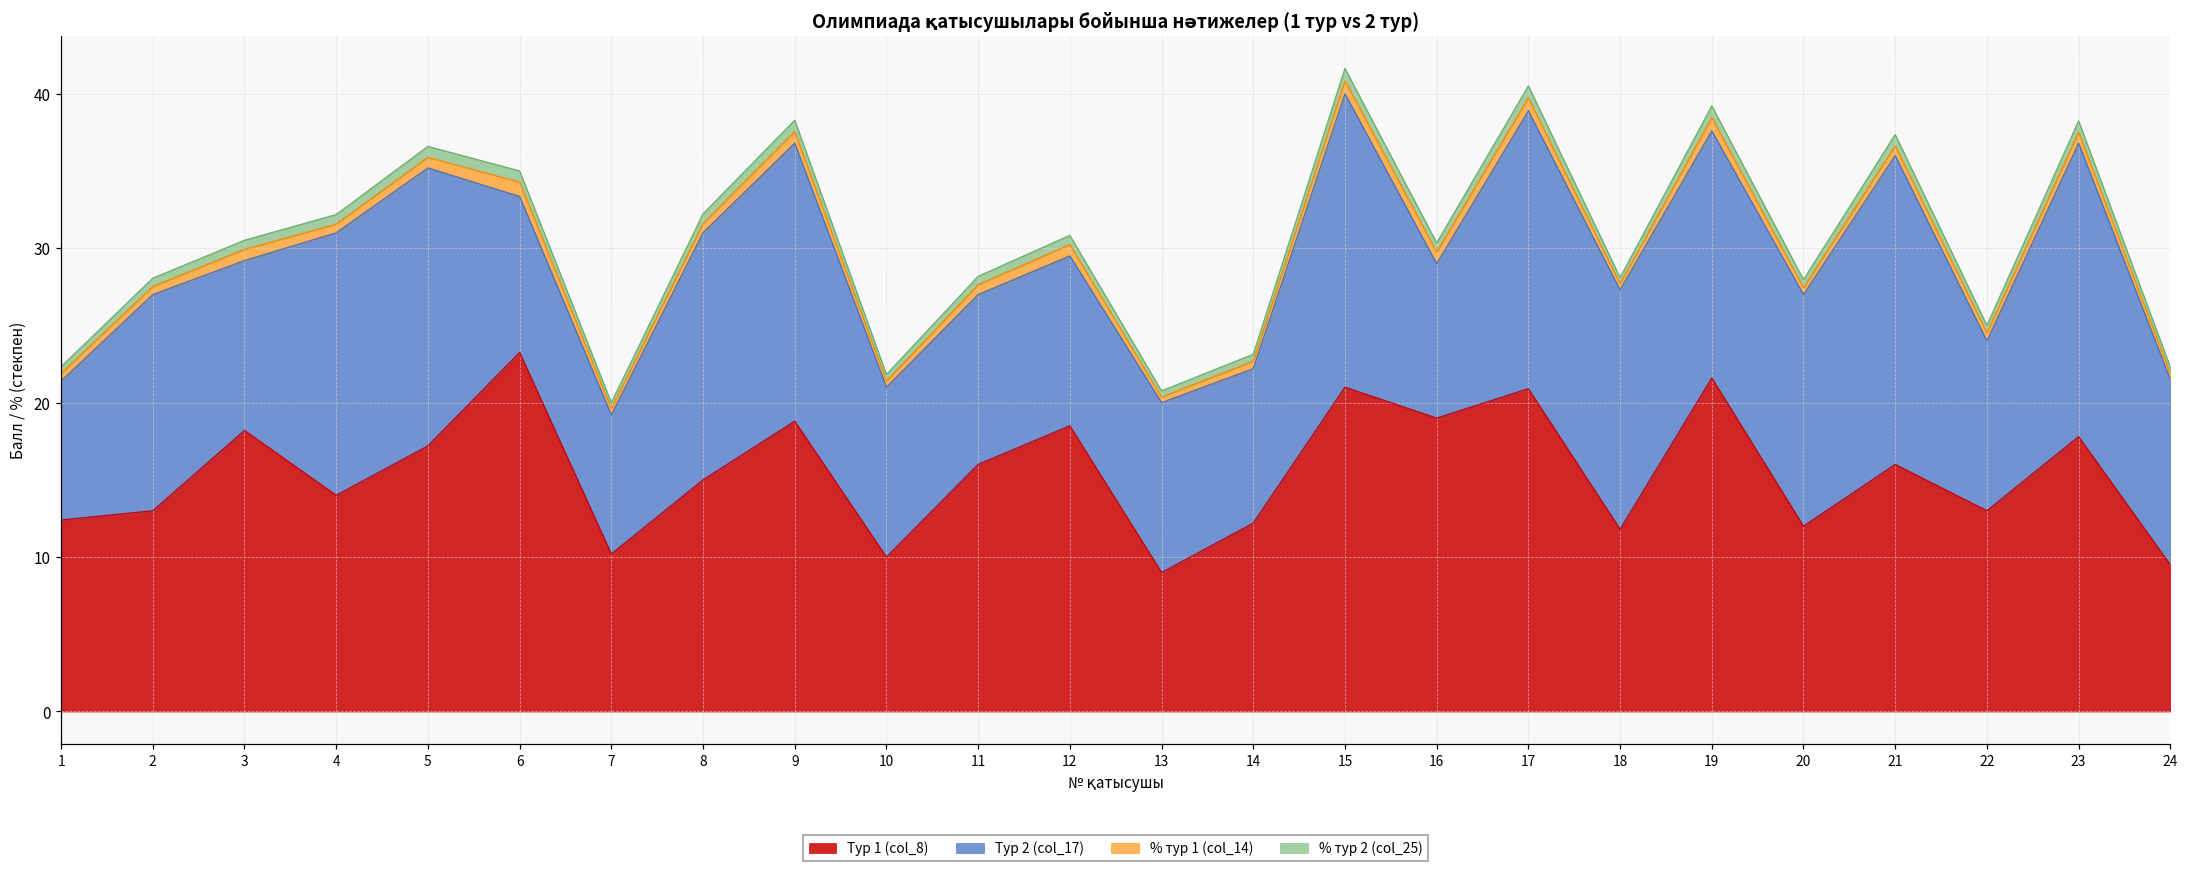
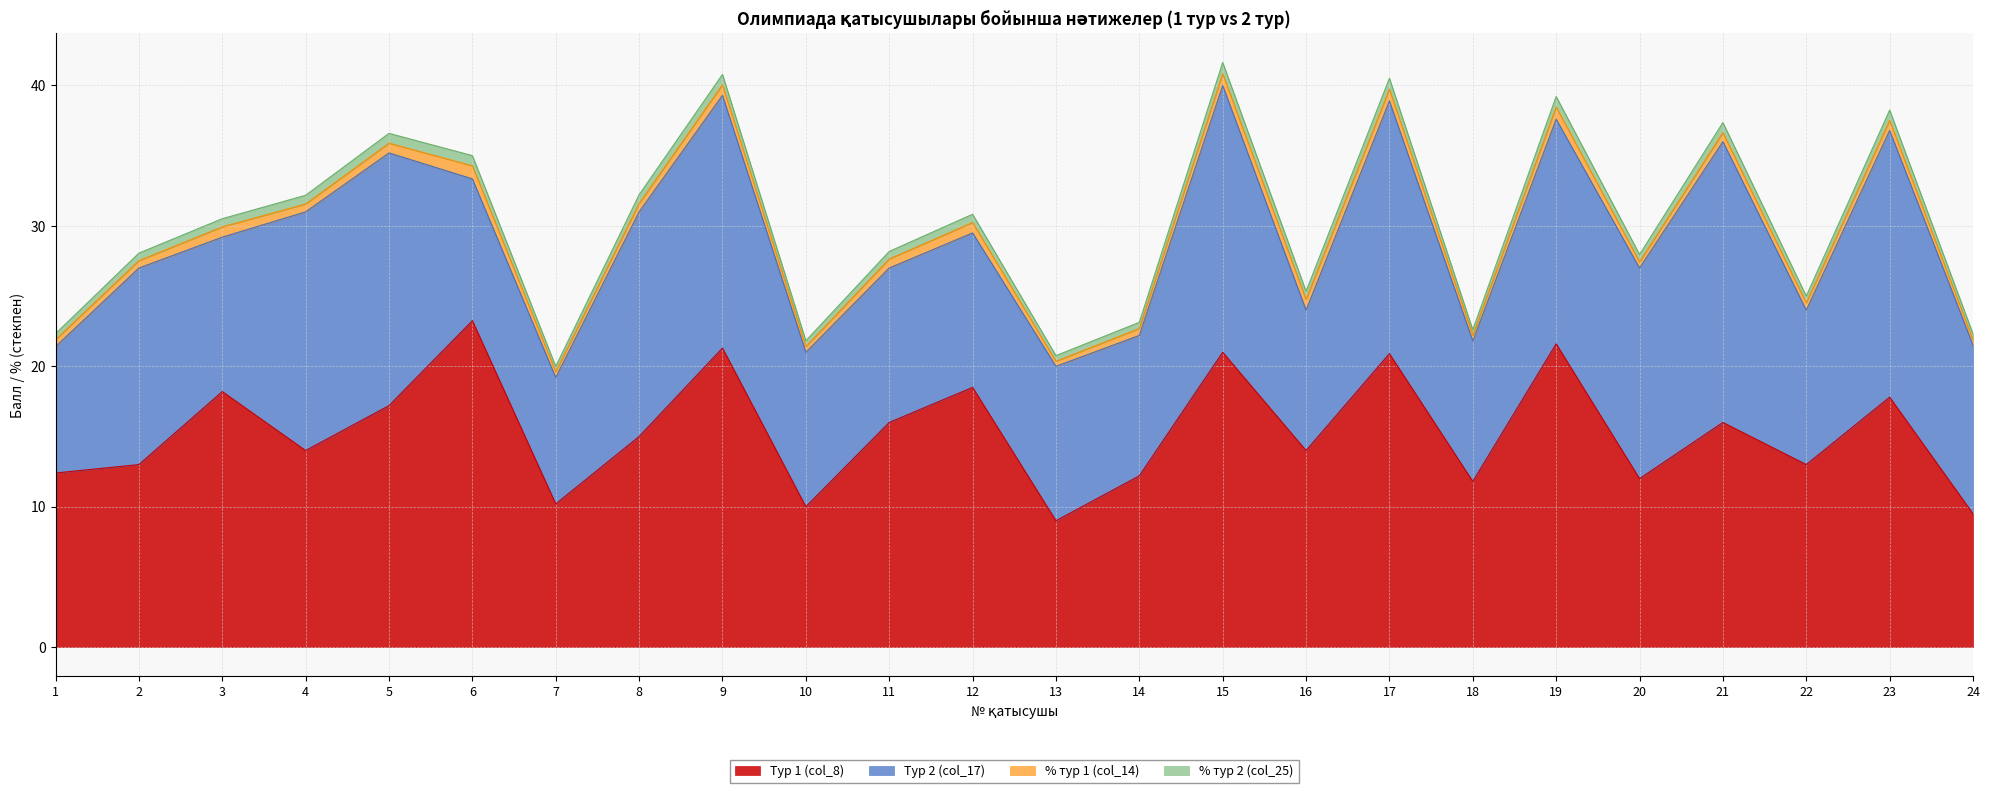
Тур 1 (col_8), 9: 18.8 -> 21.3
Тур 1 (col_8), 16: 19 -> 14
Тур 2 (col_17), 18: 15.5 -> 10.0
